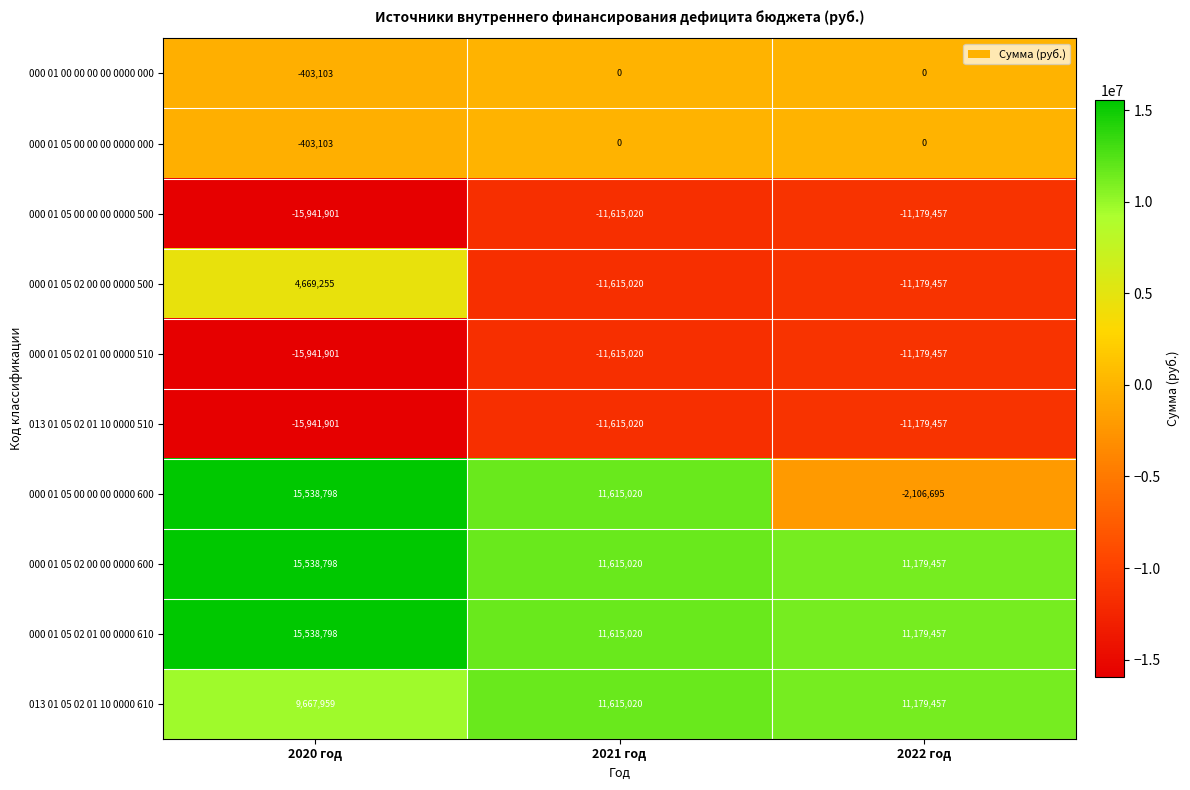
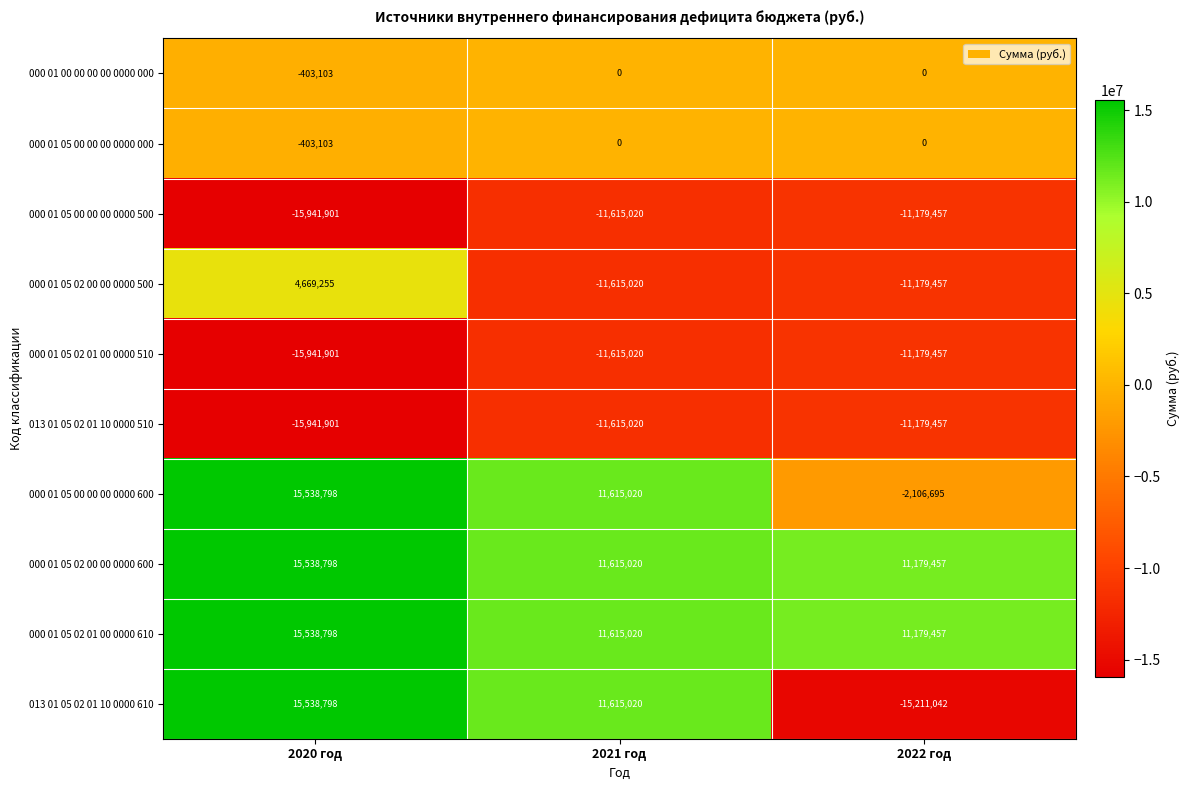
013 01 05 02 01 10 0000 610, 2020 год: 9,667,959 -> 15,538,798
013 01 05 02 01 10 0000 610, 2022 год: 11,179,457 -> -15,211,042
